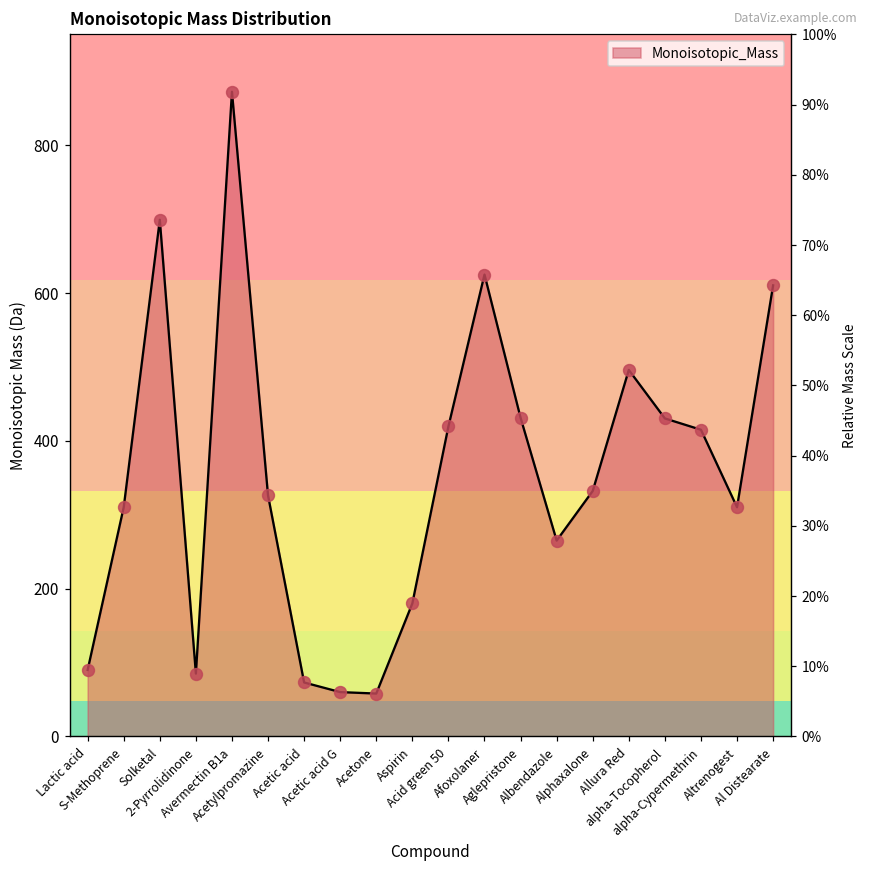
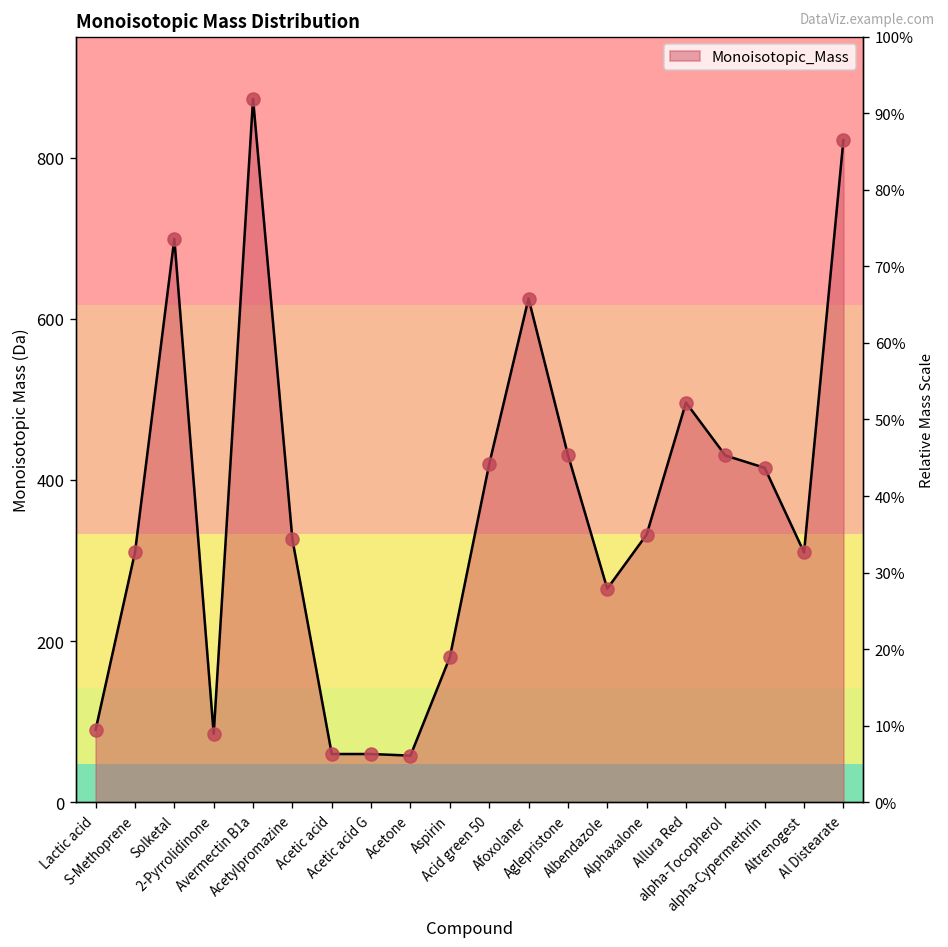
Acetic acid: 70 -> 60
Al Distearate: 610 -> 820
